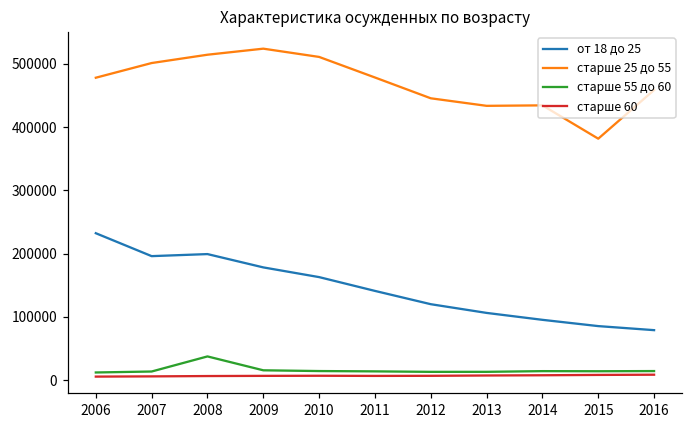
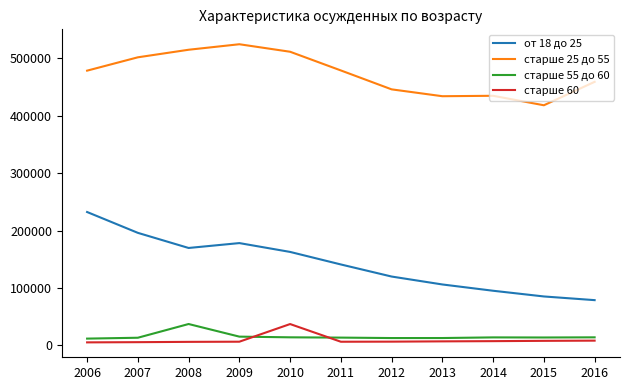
от 18 до 25, 2008: 200000 -> 170000
старше 60, 2010: 10000 -> 40000
старше 25 до 55, 2015: 380000 -> 420000
